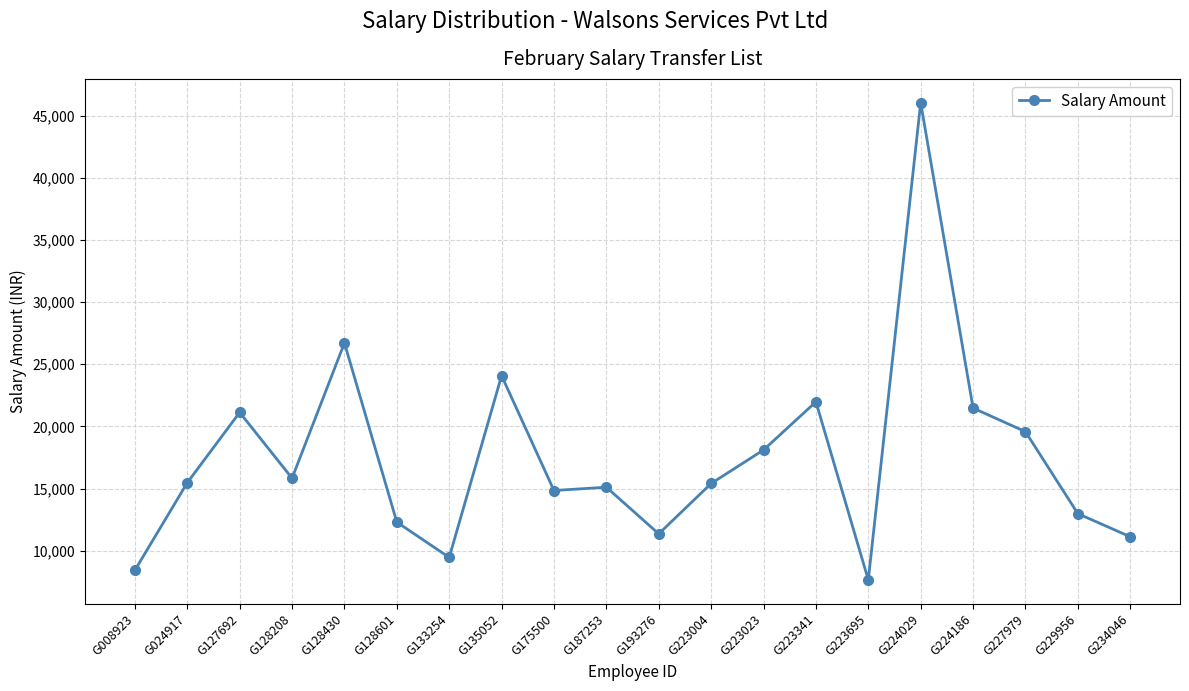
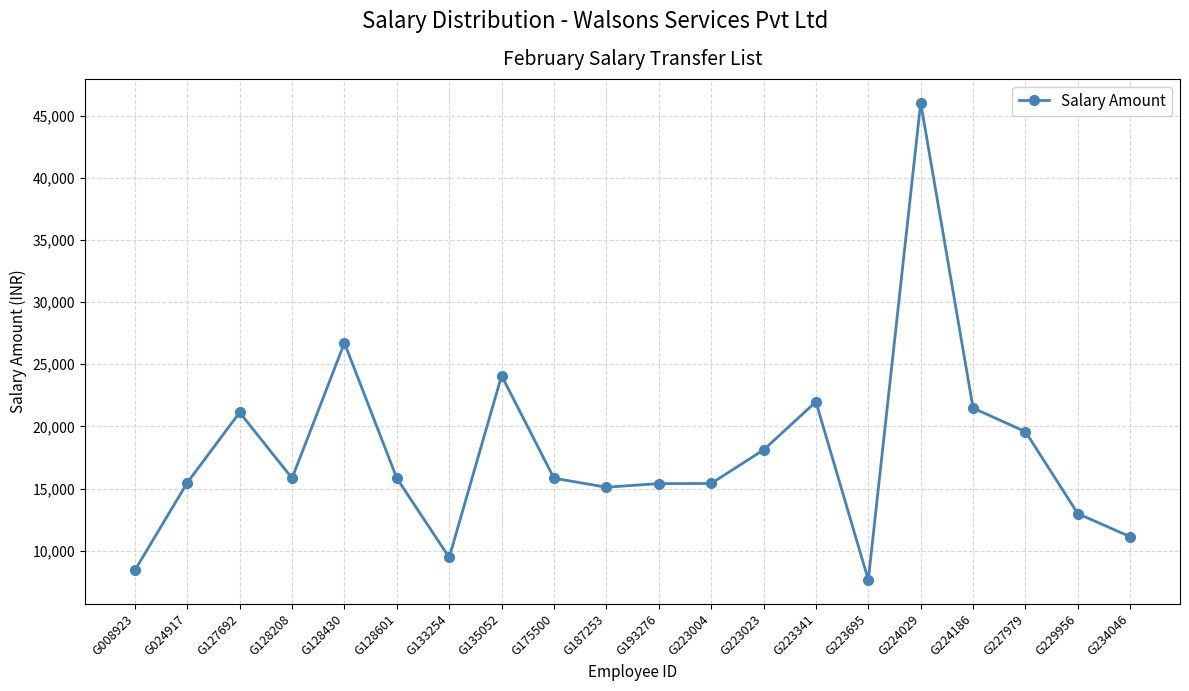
G128601: 12,300 -> 15,800
G175500: 14,800 -> 15,800
G193276: 11,400 -> 15,400
